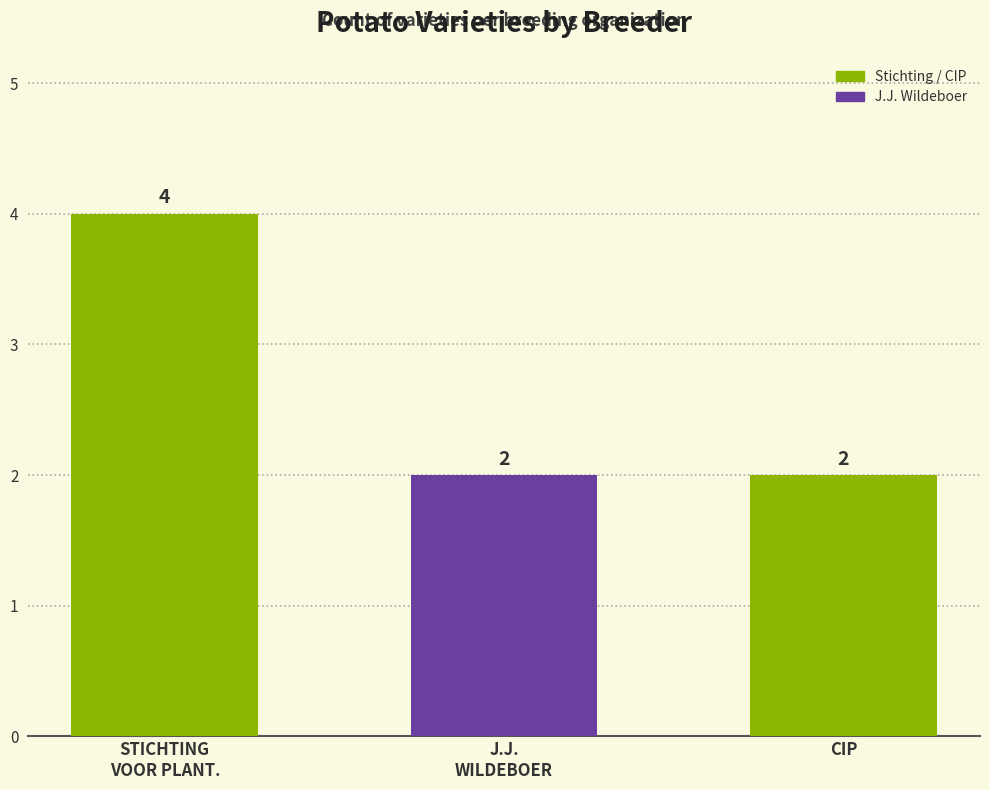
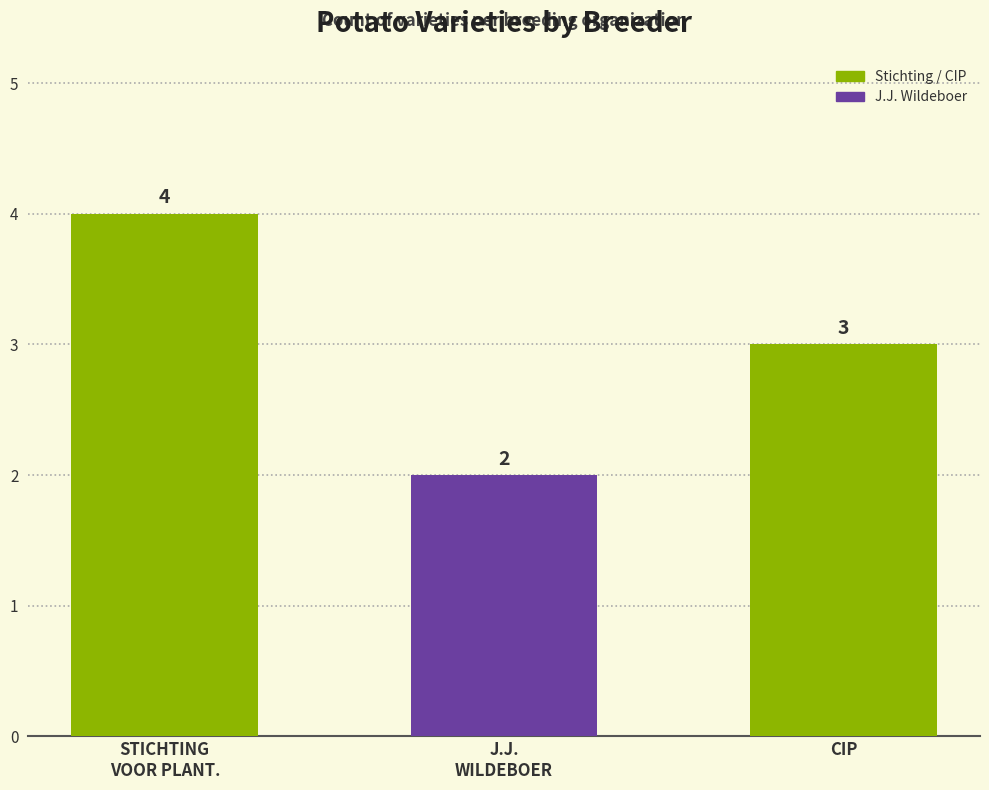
CIP: 2 -> 3
